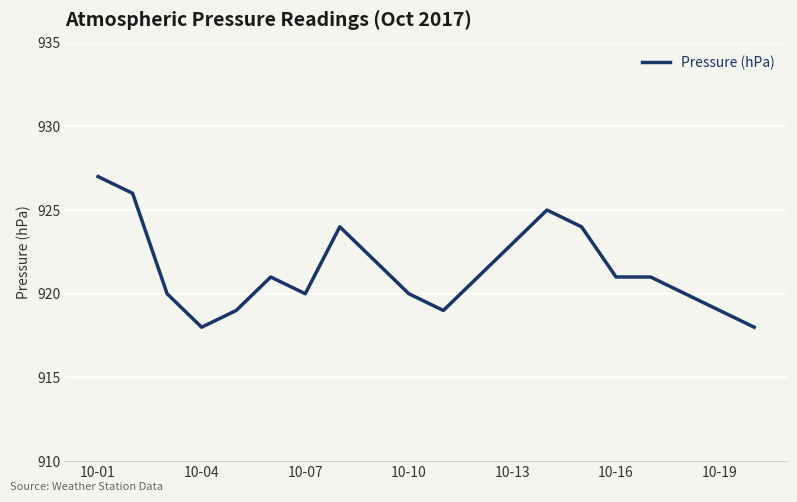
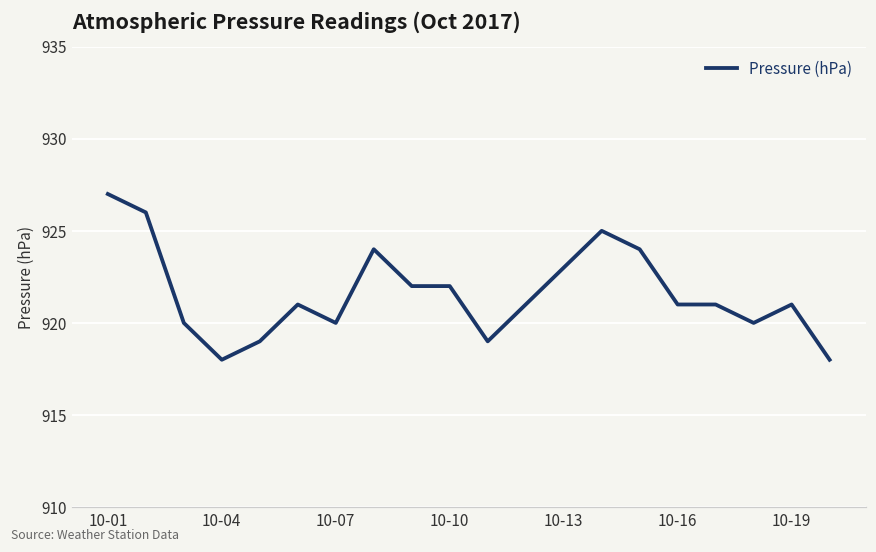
10-10: 920 -> 922
10-19: 919 -> 921
